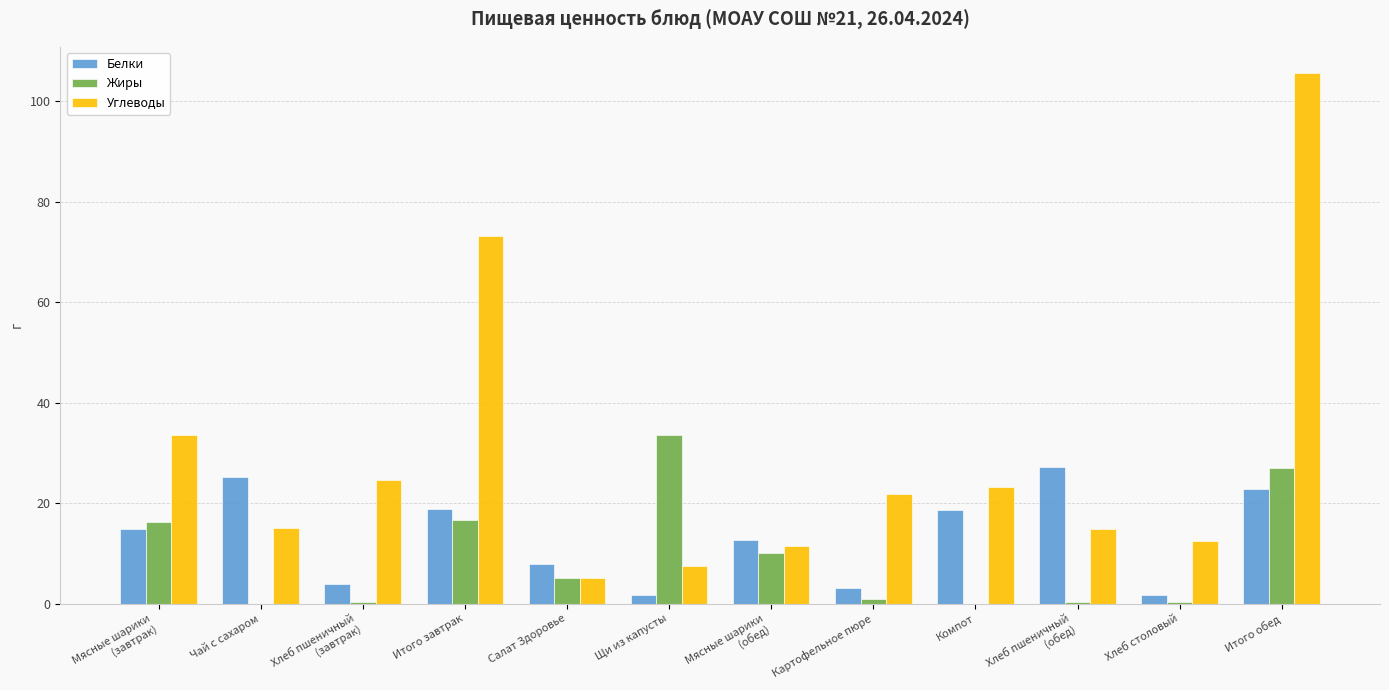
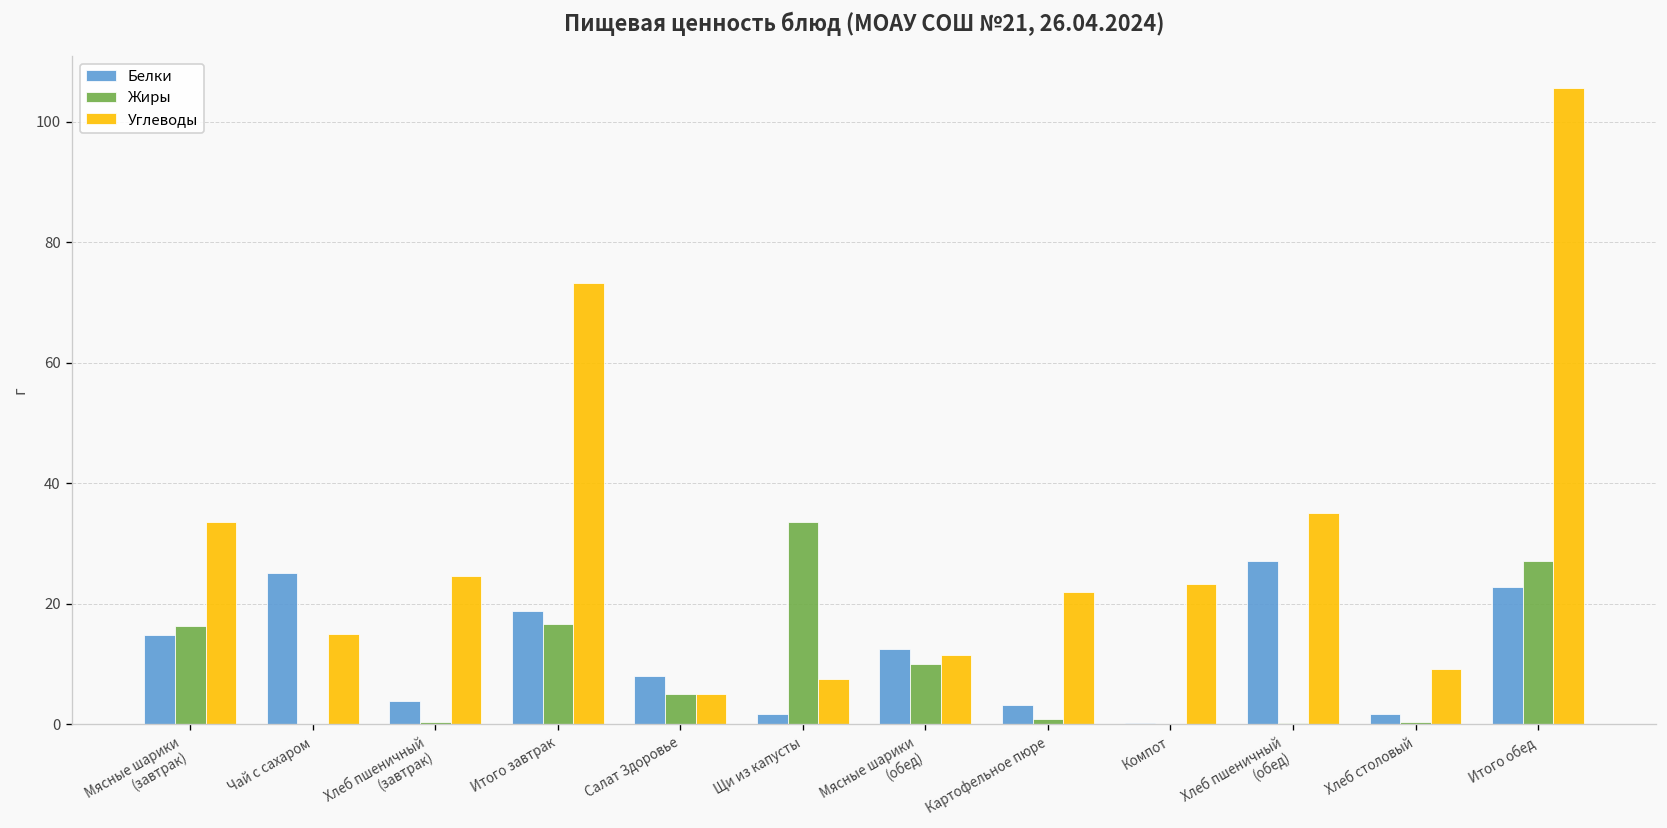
Белки, Компот: 19 -> 0
Углеводы, Хлеб пшеничный (обед): 15 -> 35
Углеводы, Хлеб столовый: 13 -> 9
